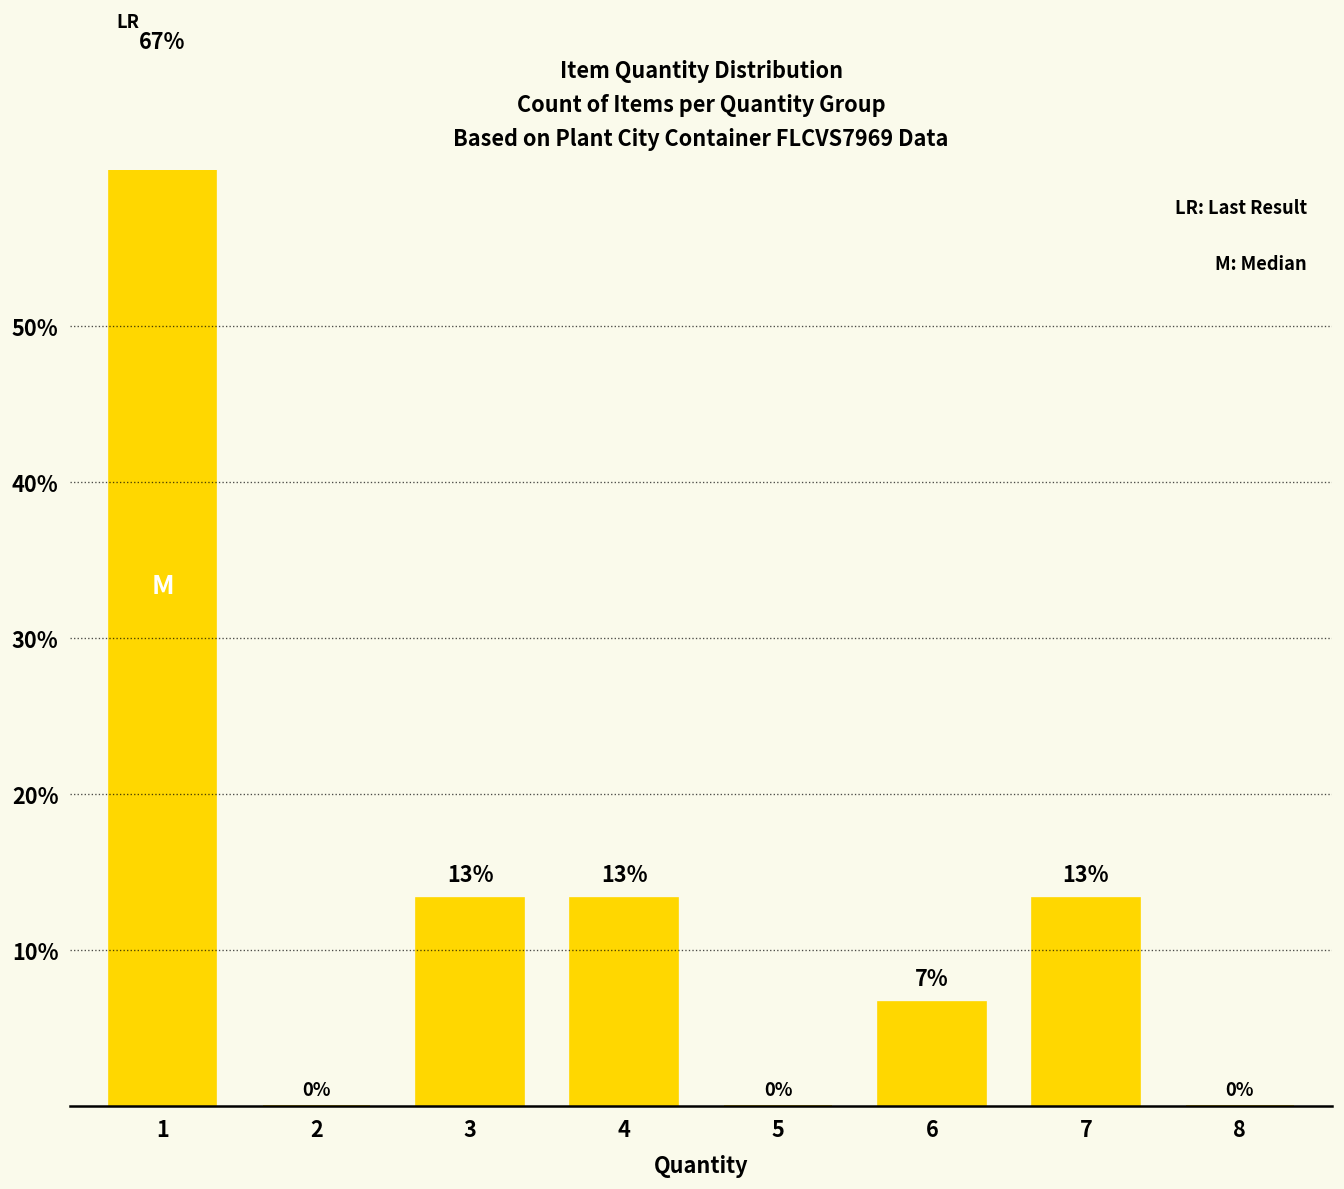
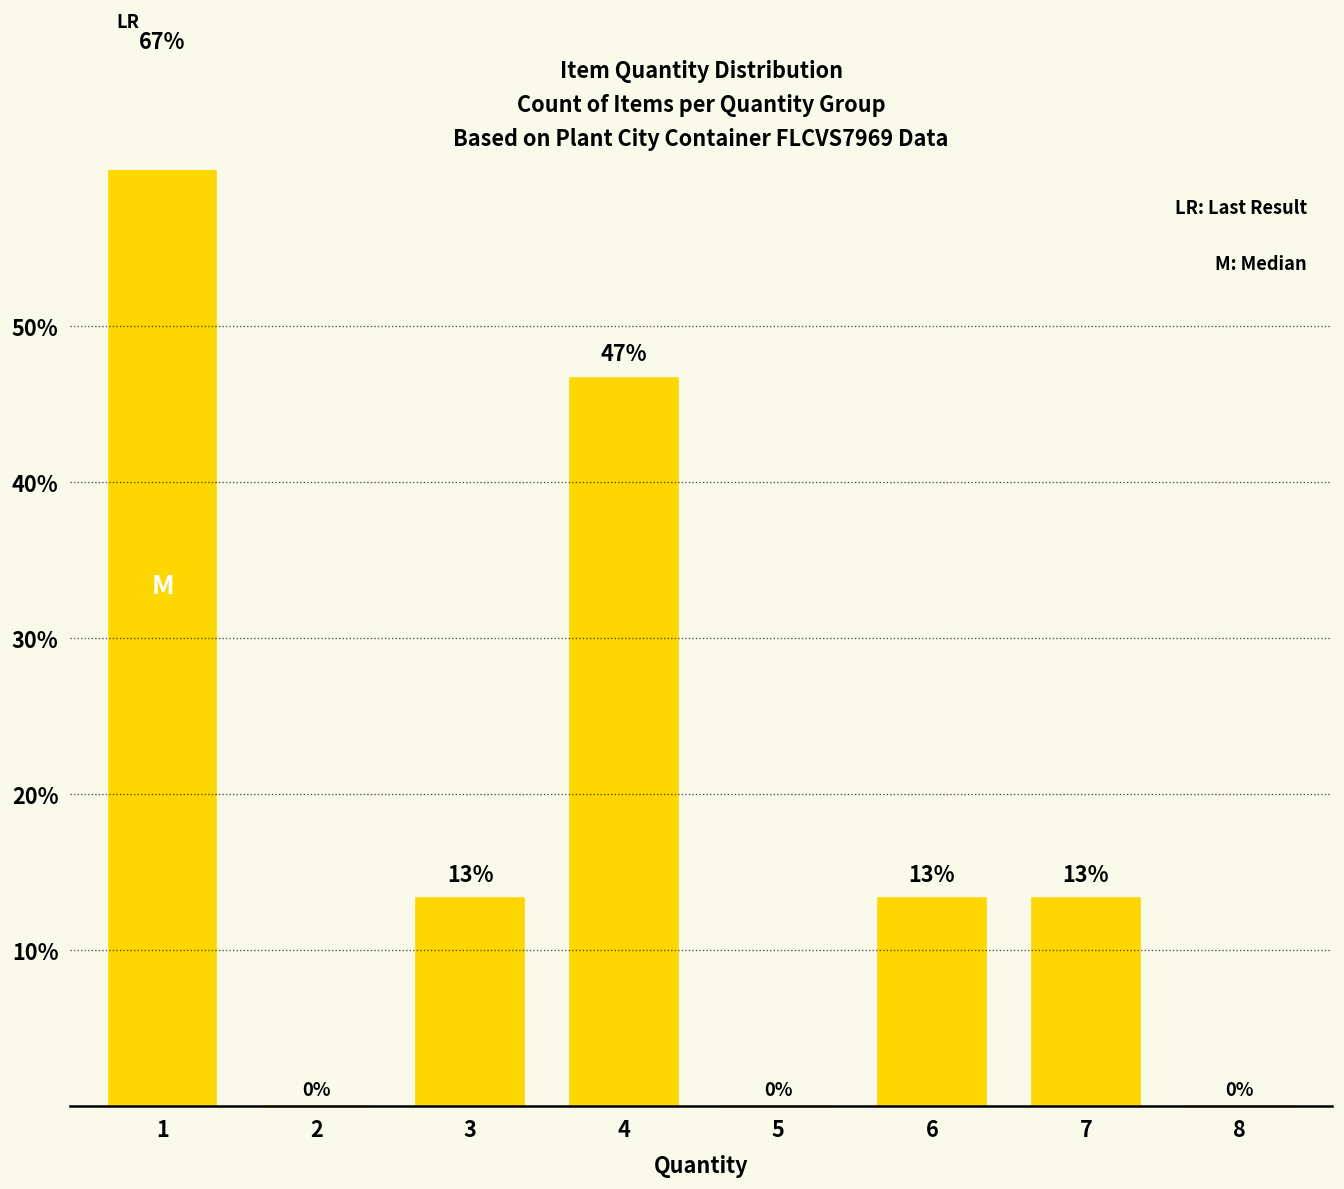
4: 13% -> 47%
6: 7% -> 13%
